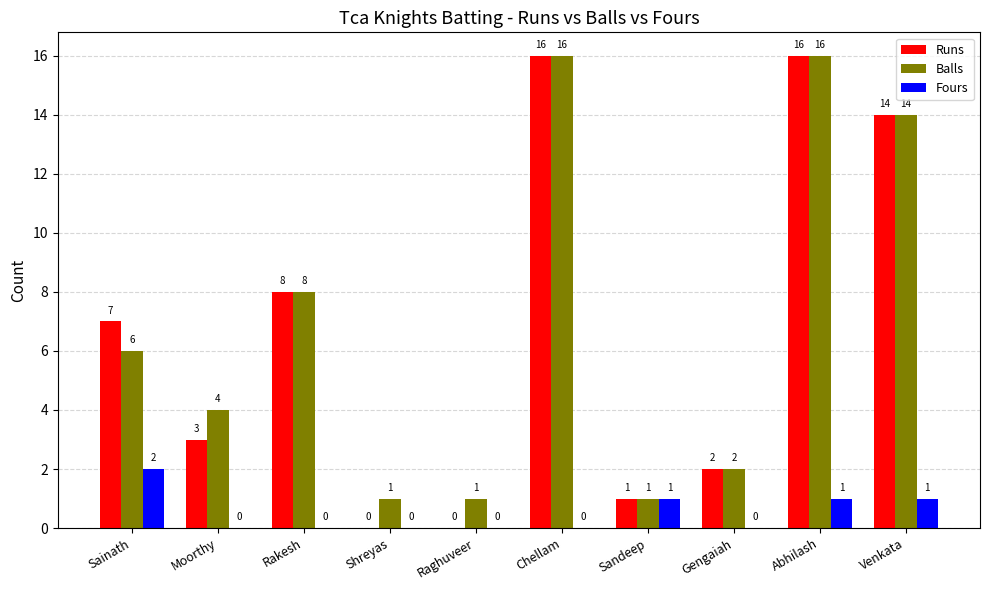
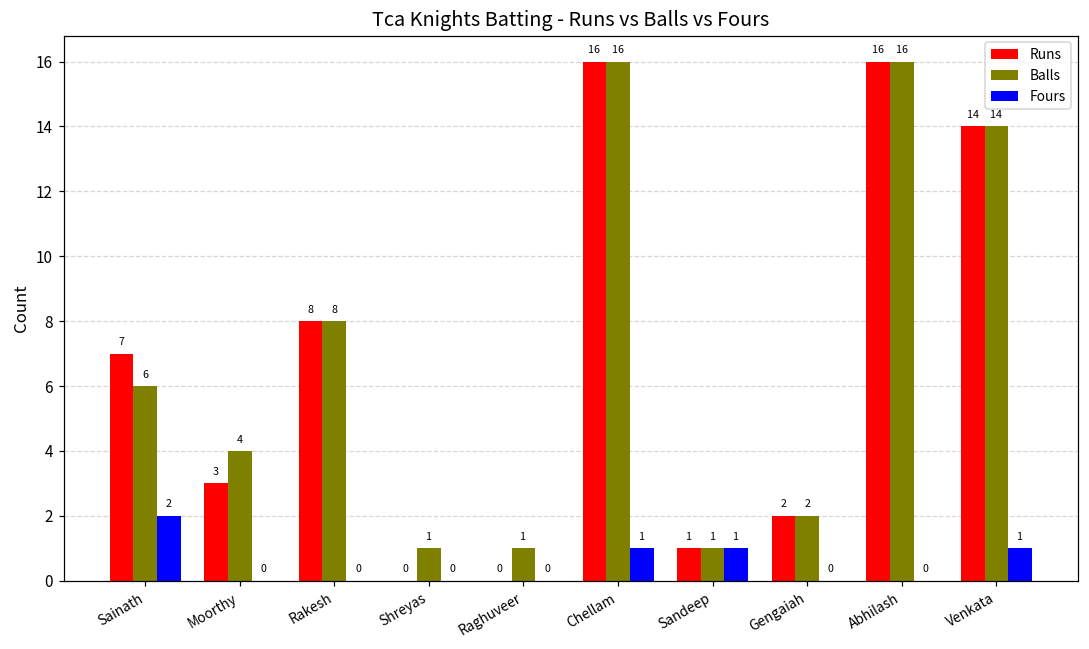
Fours, Chellam: 0 -> 1
Fours, Abhilash: 1 -> 0
